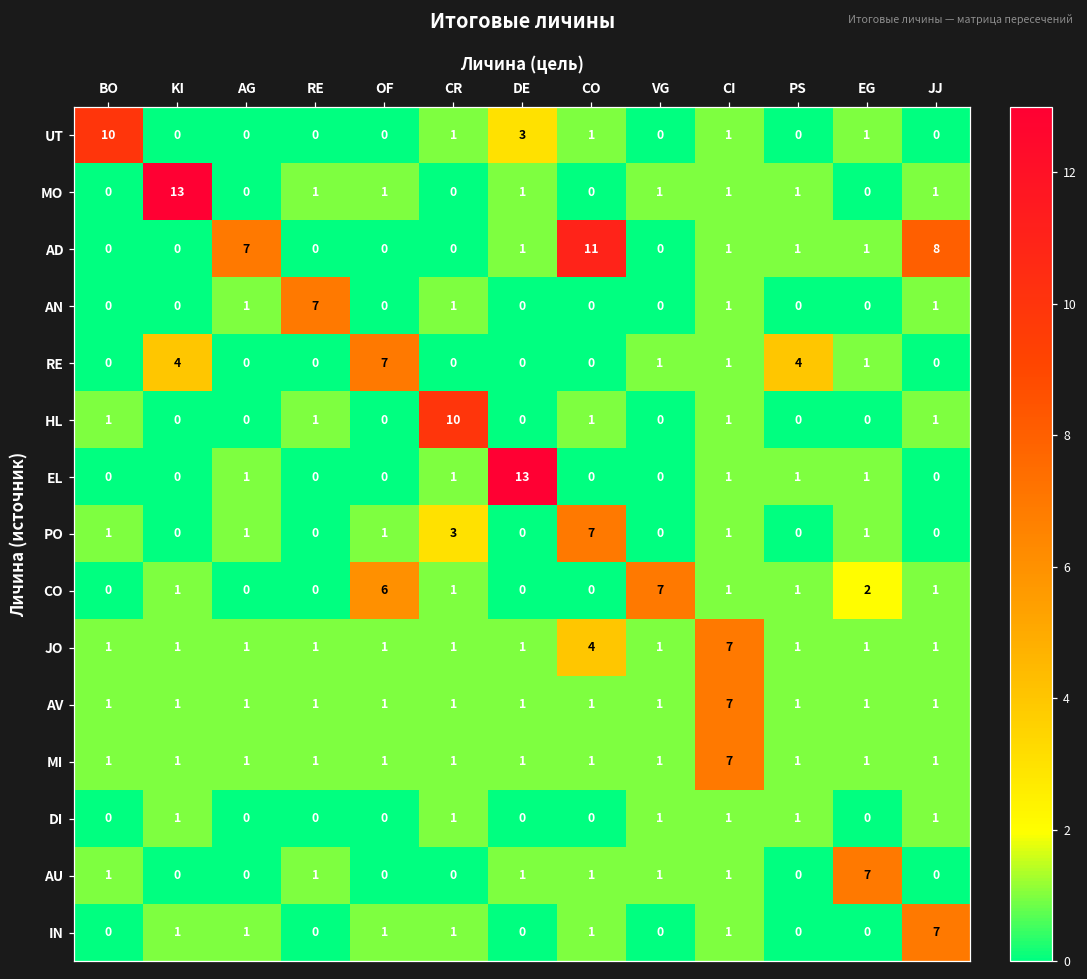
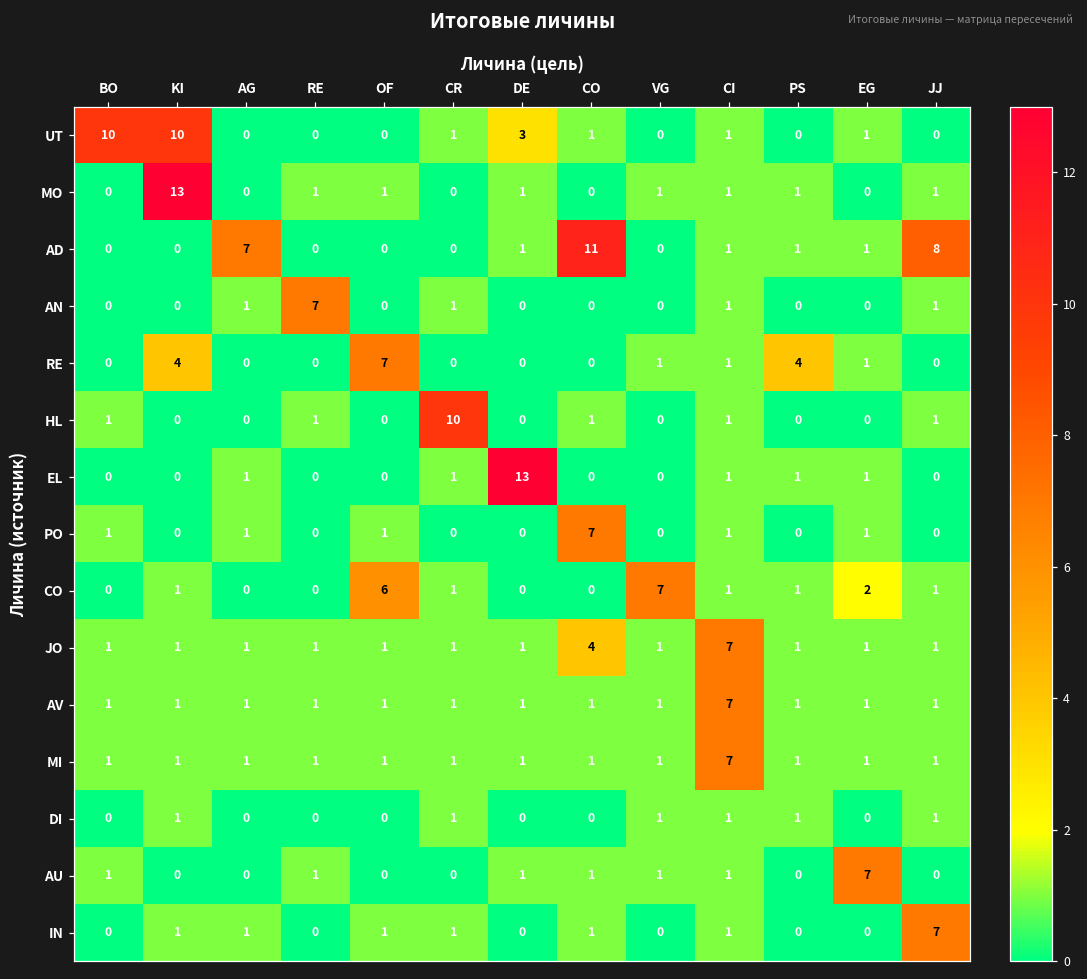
UT, KI: 0 -> 10
PO, CR: 3 -> 0
